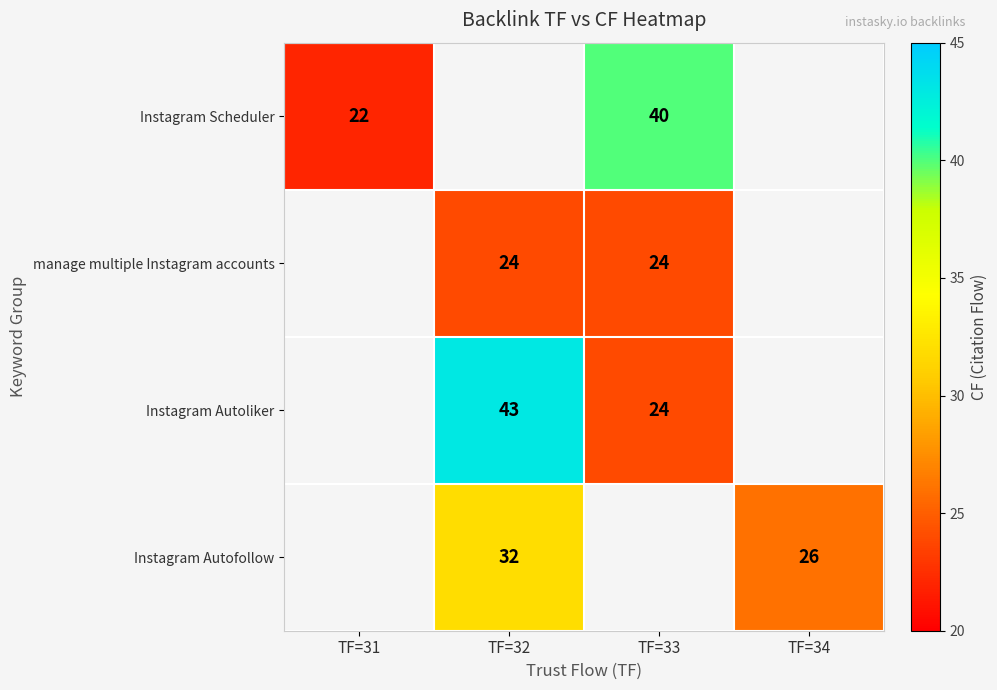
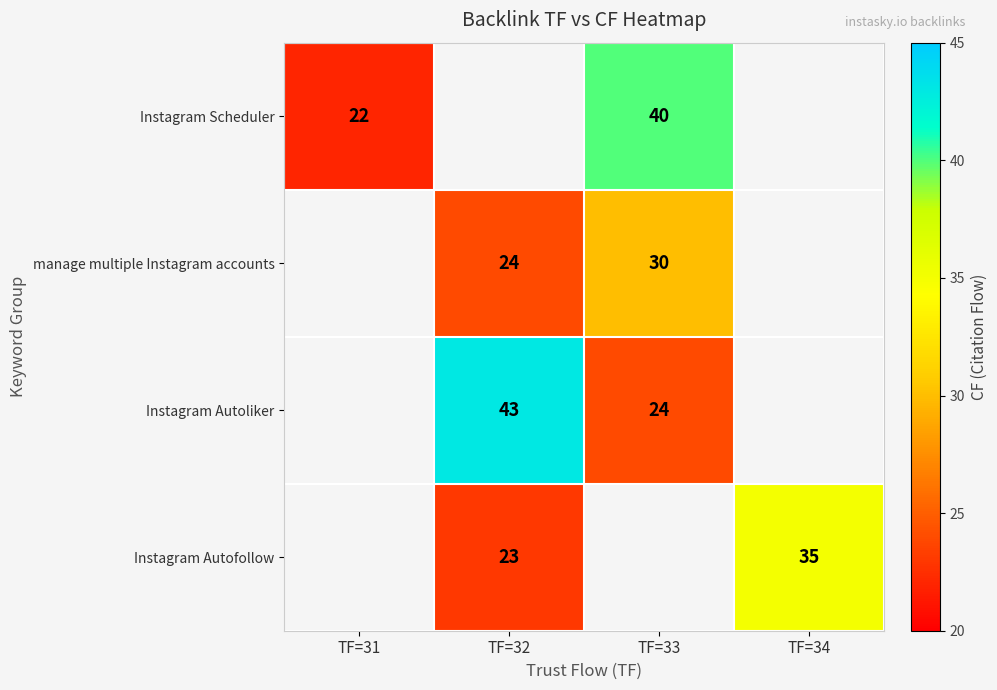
manage multiple Instagram accounts, TF=33: 24 -> 30
Instagram Autofollow, TF=32: 32 -> 23
Instagram Autofollow, TF=34: 26 -> 35
